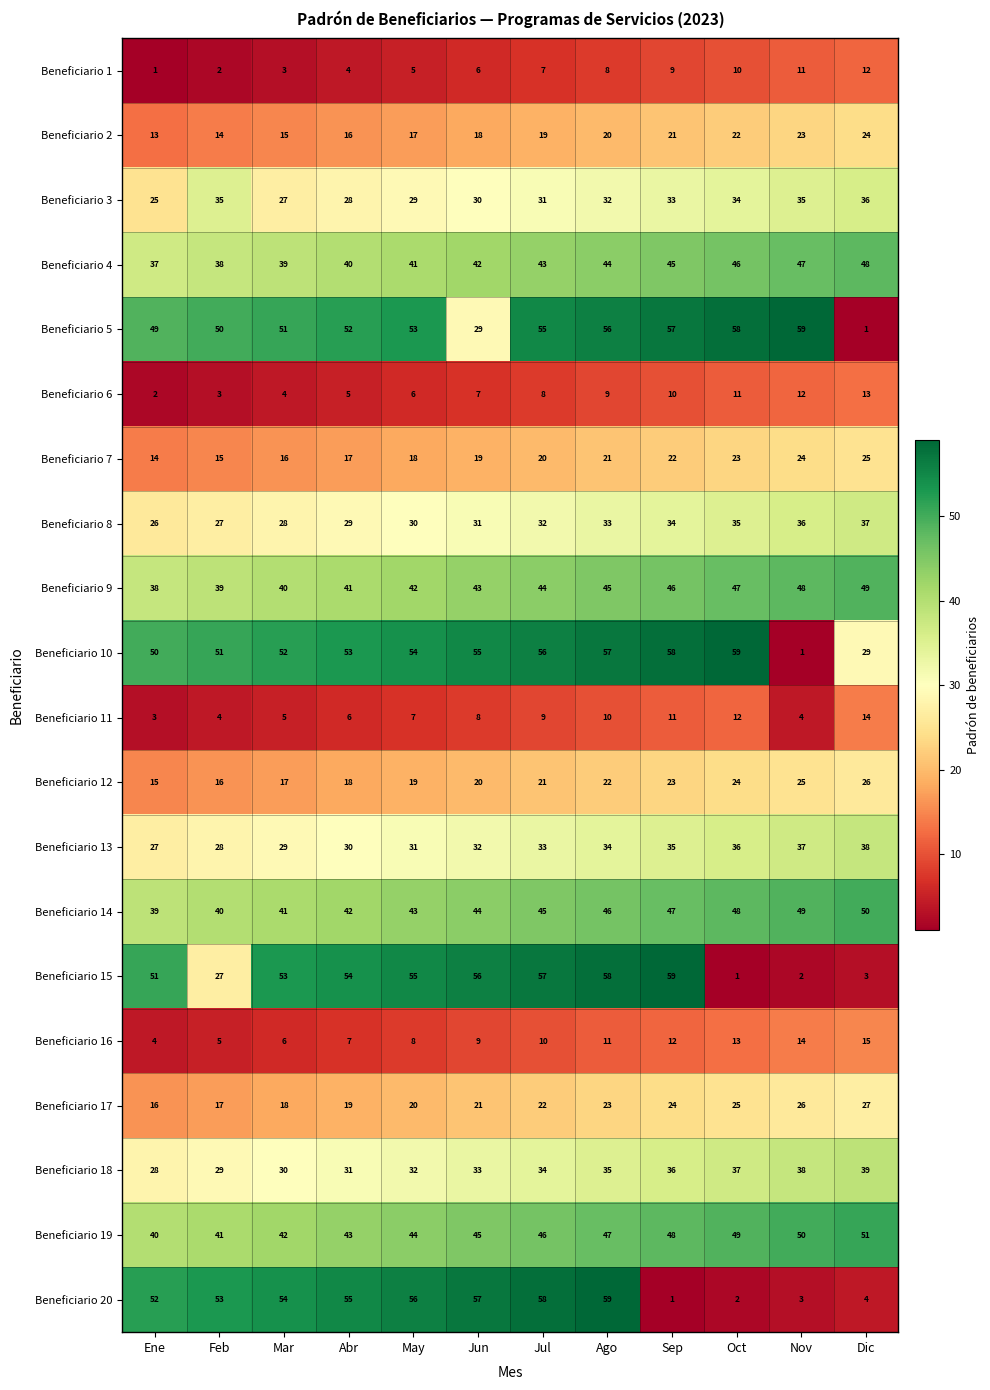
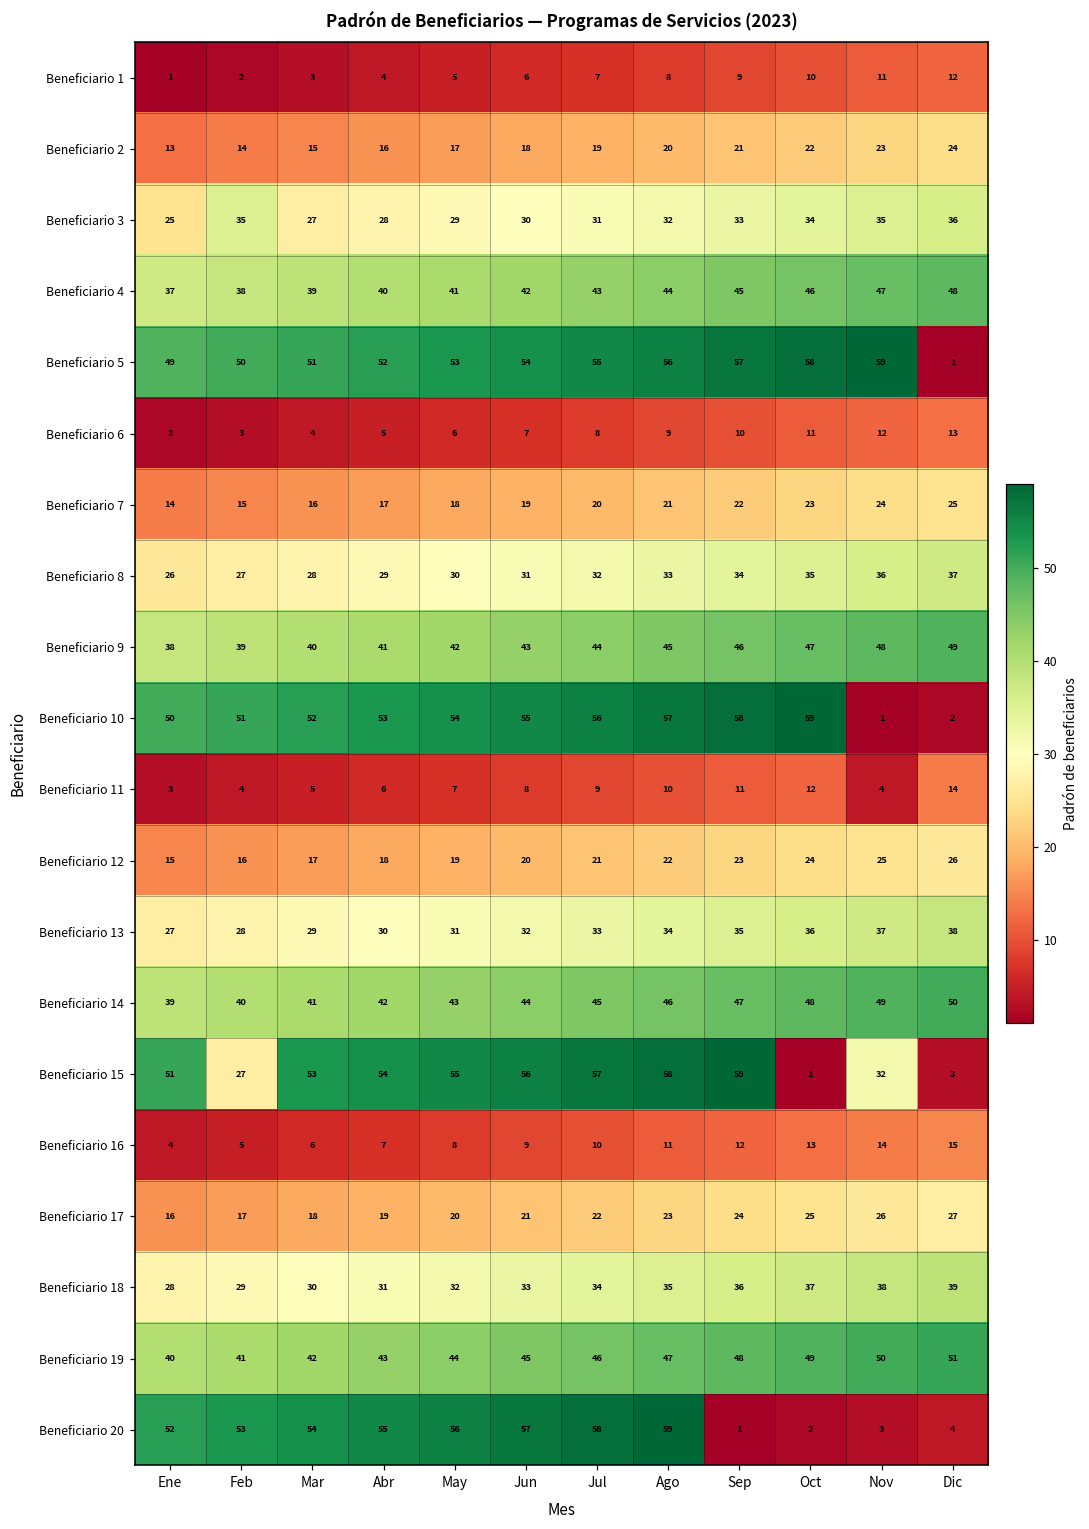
Beneficiario 5, Jun: 29 -> 54
Beneficiario 10, Dic: 29 -> 2
Beneficiario 15, Nov: 2 -> 32
